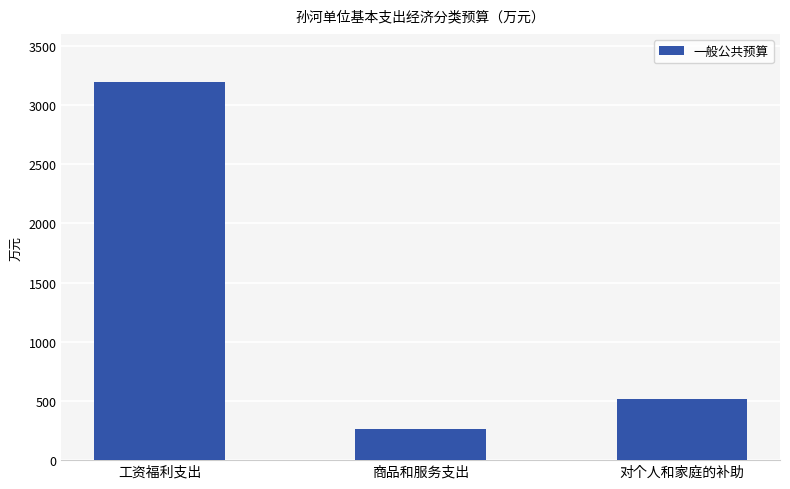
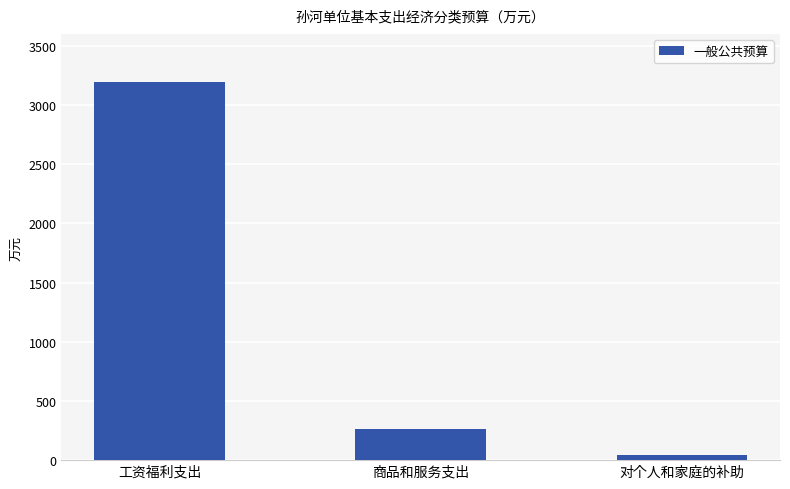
对个人和家庭的补助: 520 -> 50
